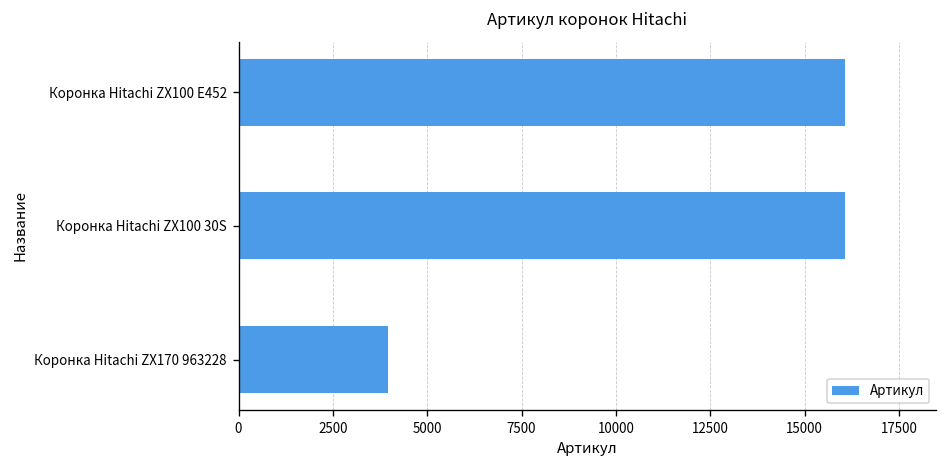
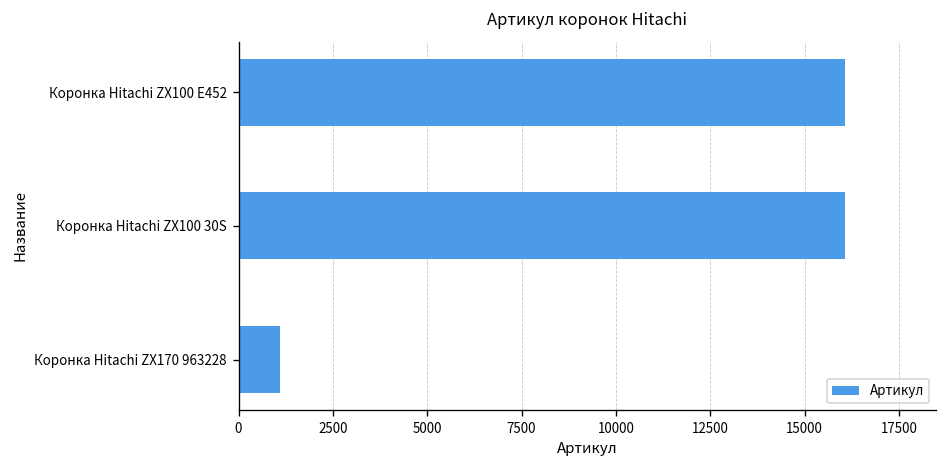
Коронка Hitachi ZX170 963228: 4000 -> 1100
